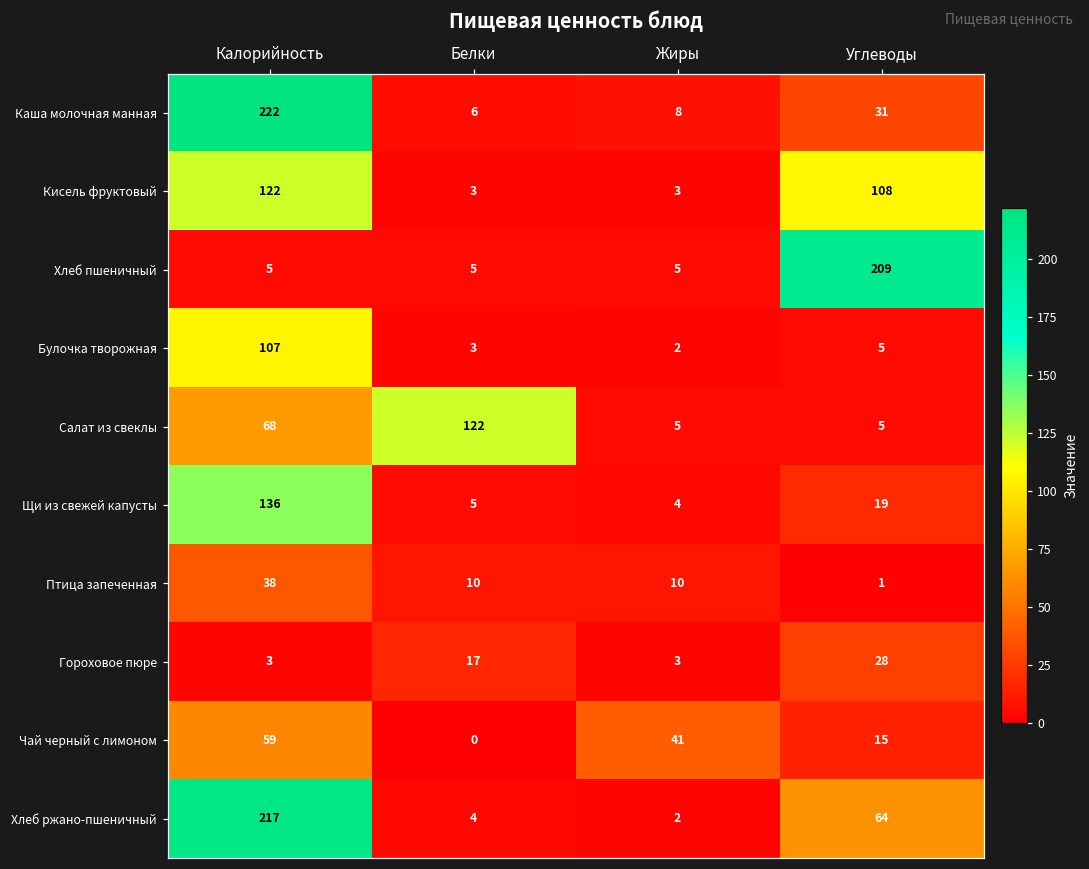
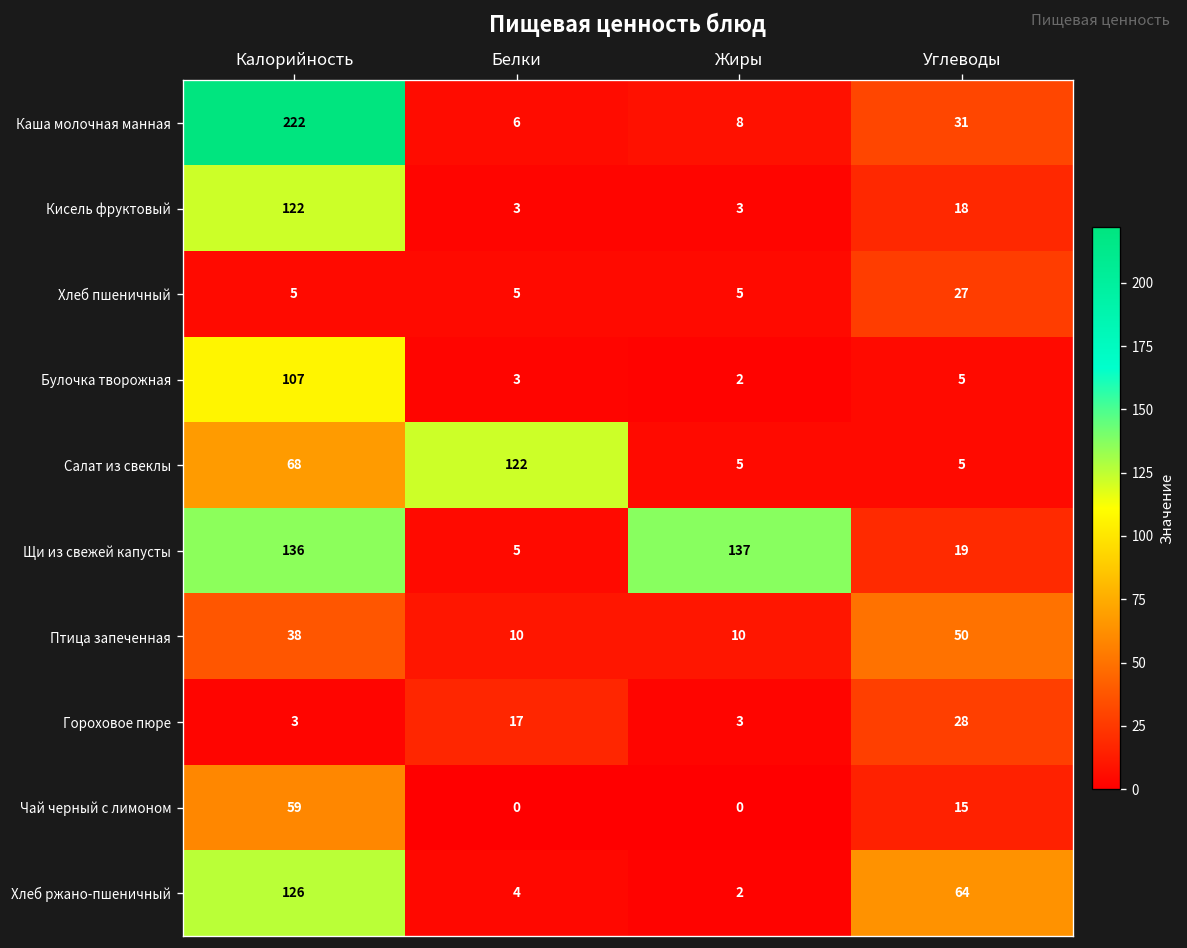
Кисель фруктовый, Углеводы: 108 -> 18
Хлеб пшеничный, Углеводы: 209 -> 27
Щи из свежей капусты, Жиры: 4 -> 137
Птица запеченная, Углеводы: 1 -> 50
Чай черный с лимоном, Жиры: 41 -> 0
Хлеб ржано-пшеничный, Калорийность: 217 -> 126
